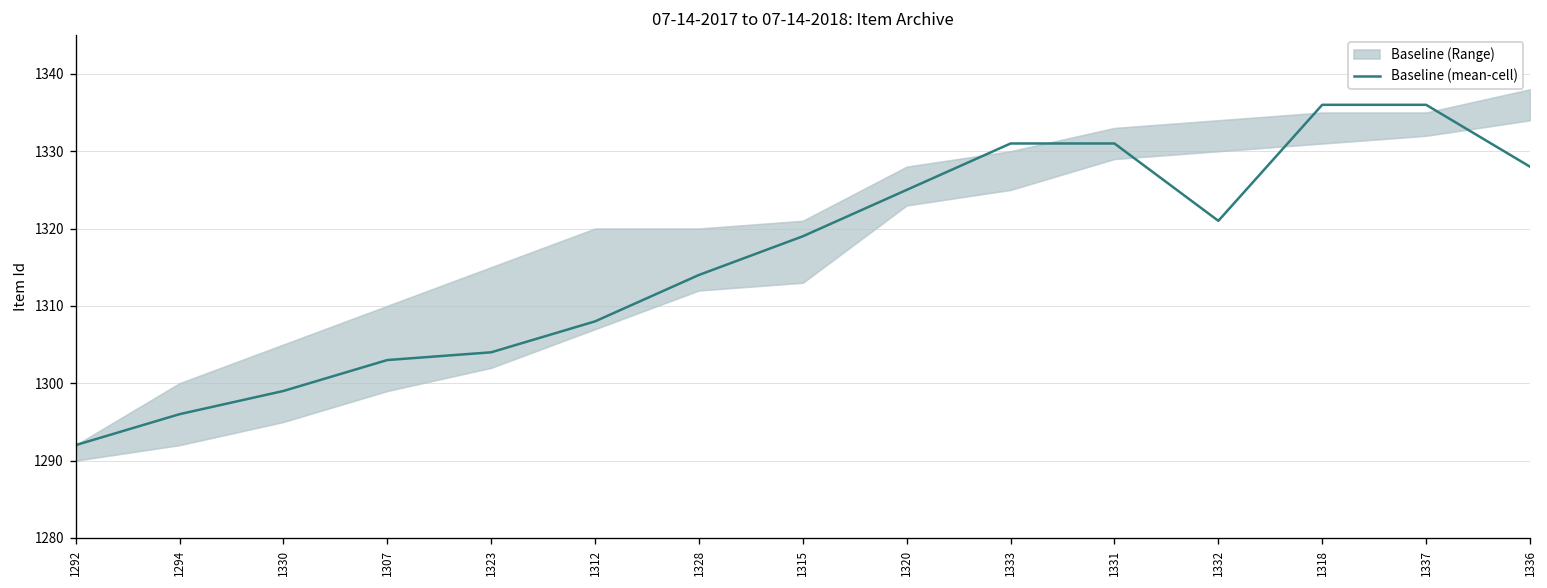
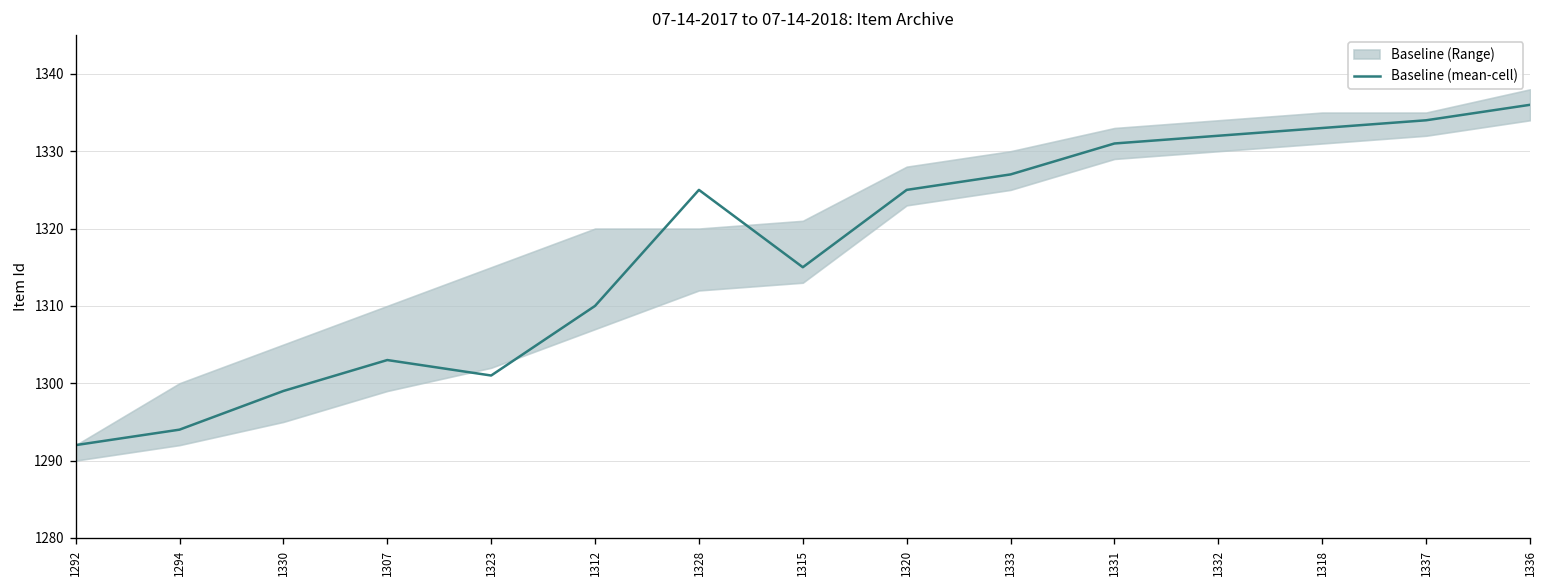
Baseline (mean-cell), 1294: 1296 -> 1294
Baseline (mean-cell), 1323: 1304 -> 1301
Baseline (mean-cell), 1312: 1308 -> 1310
Baseline (mean-cell), 1328: 1314 -> 1325
Baseline (mean-cell), 1315: 1319 -> 1315
Baseline (mean-cell), 1333: 1331 -> 1327
Baseline (mean-cell), 1332: 1321 -> 1332
Baseline (mean-cell), 1318: 1336 -> 1333
Baseline (mean-cell), 1337: 1336 -> 1334
Baseline (mean-cell), 1336: 1328 -> 1336
